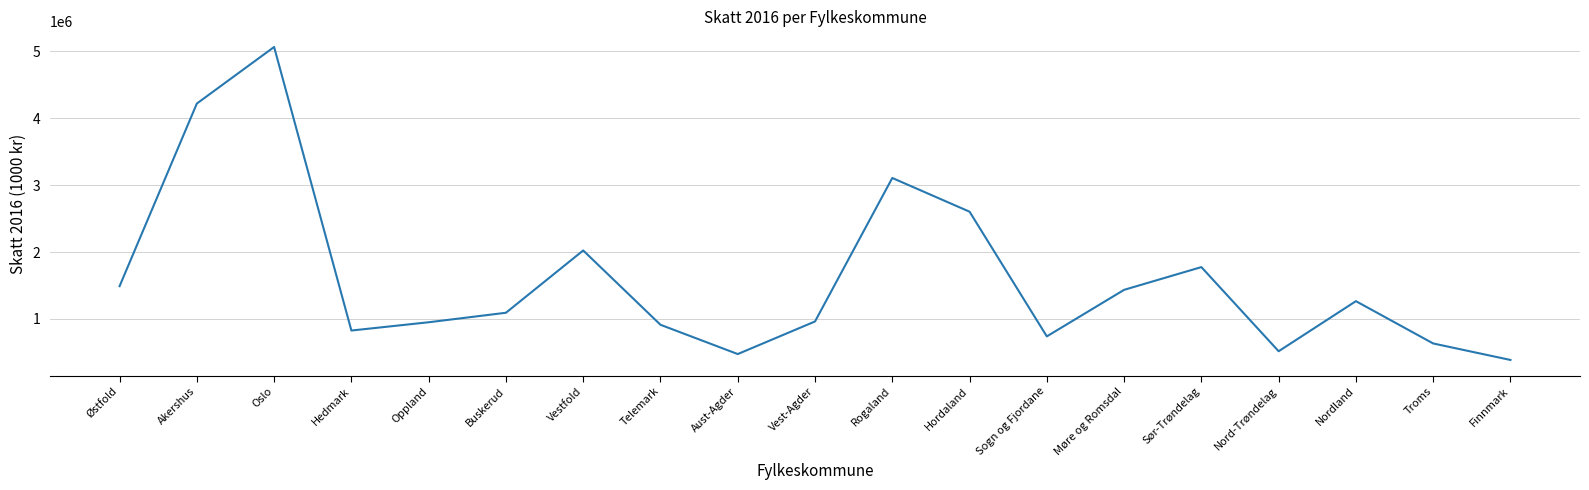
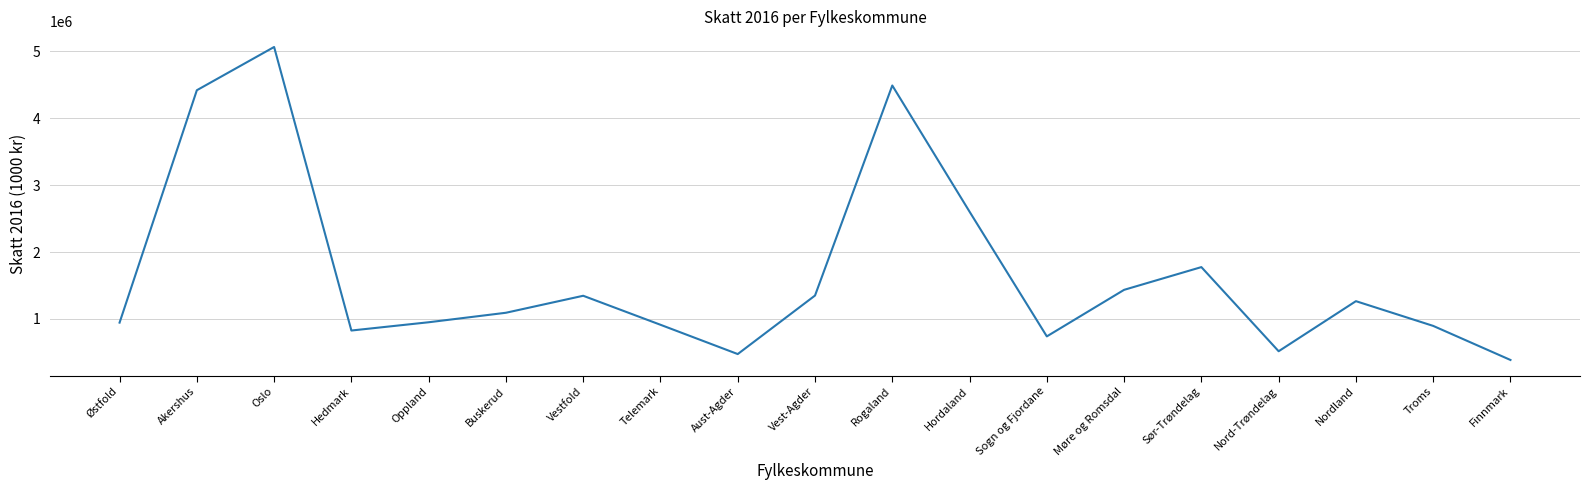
Østfold: 1500000 -> 900000
Akershus: 4200000 -> 4400000
Vestfold: 2000000 -> 1300000
Vest-Agder: 1000000 -> 1300000
Rogaland: 3100000 -> 4500000
Troms: 600000 -> 900000
